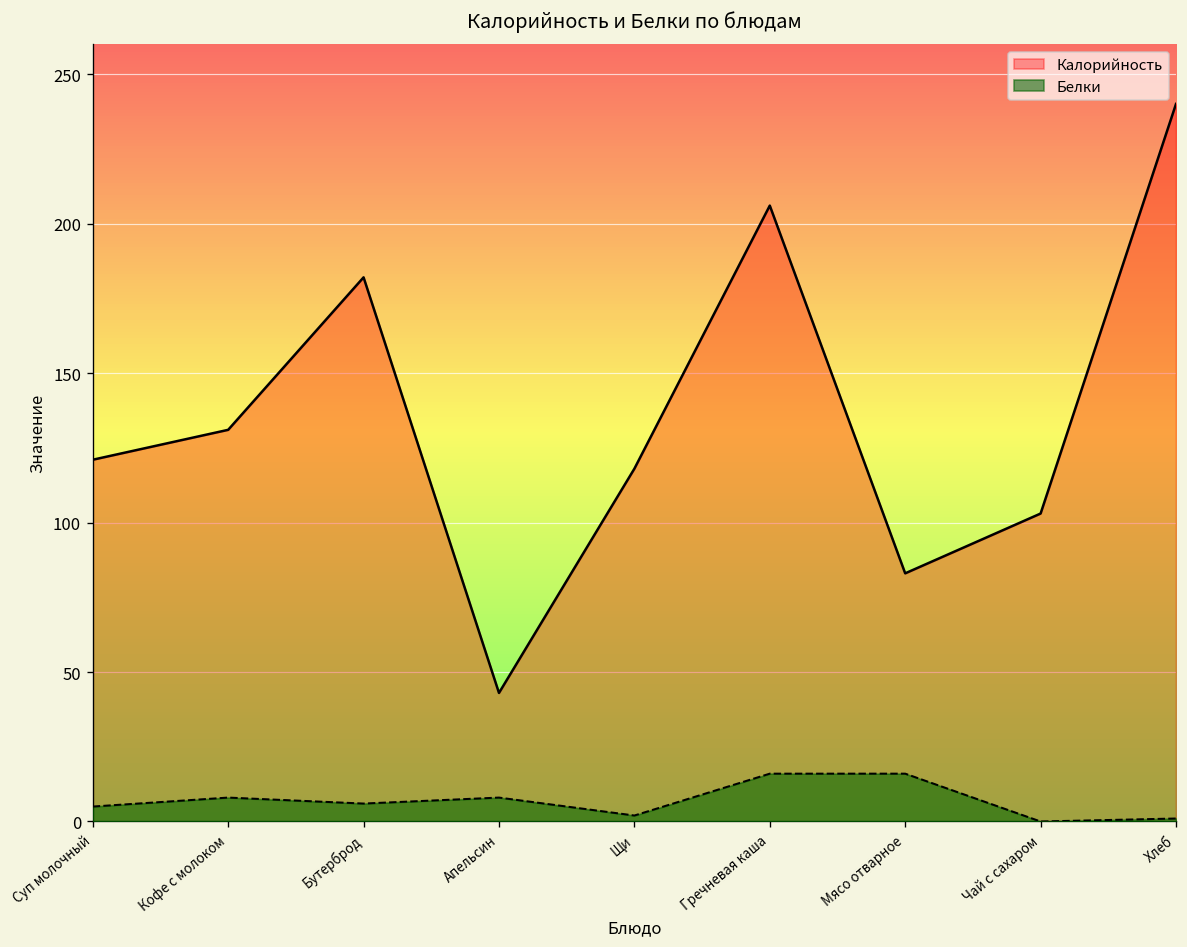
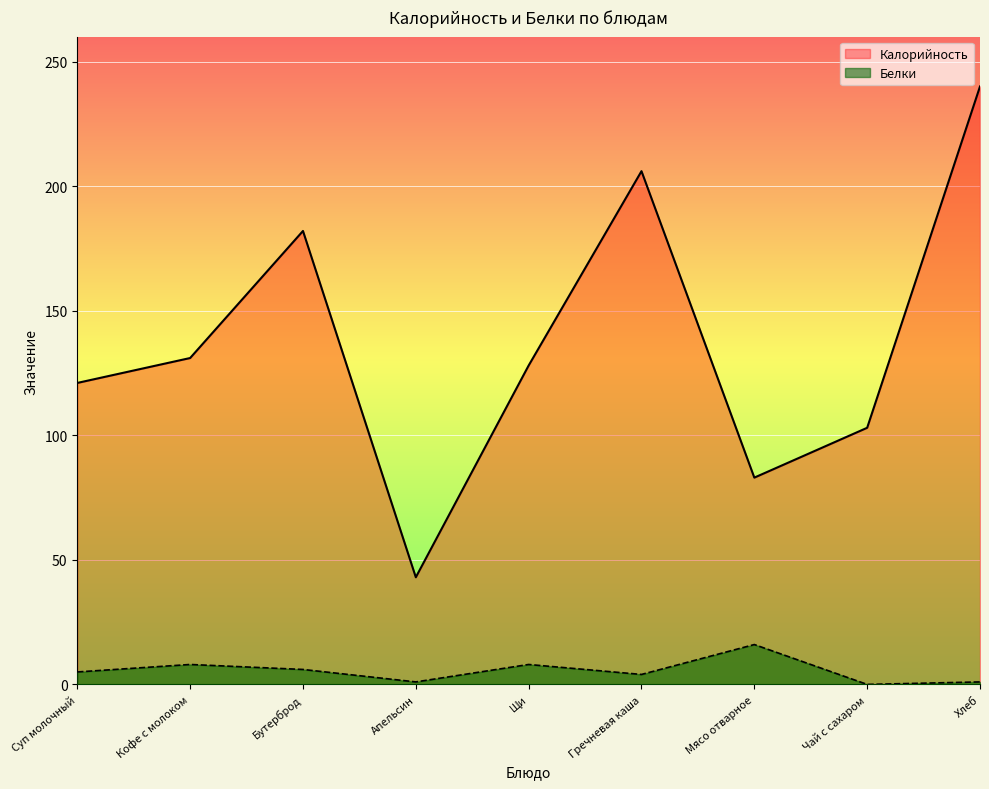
Белки, Апельсин: 8 -> 1
Калорийность, Щи: 118 -> 128
Белки, Щи: 2 -> 8
Белки, Гречневая каша: 16 -> 4
